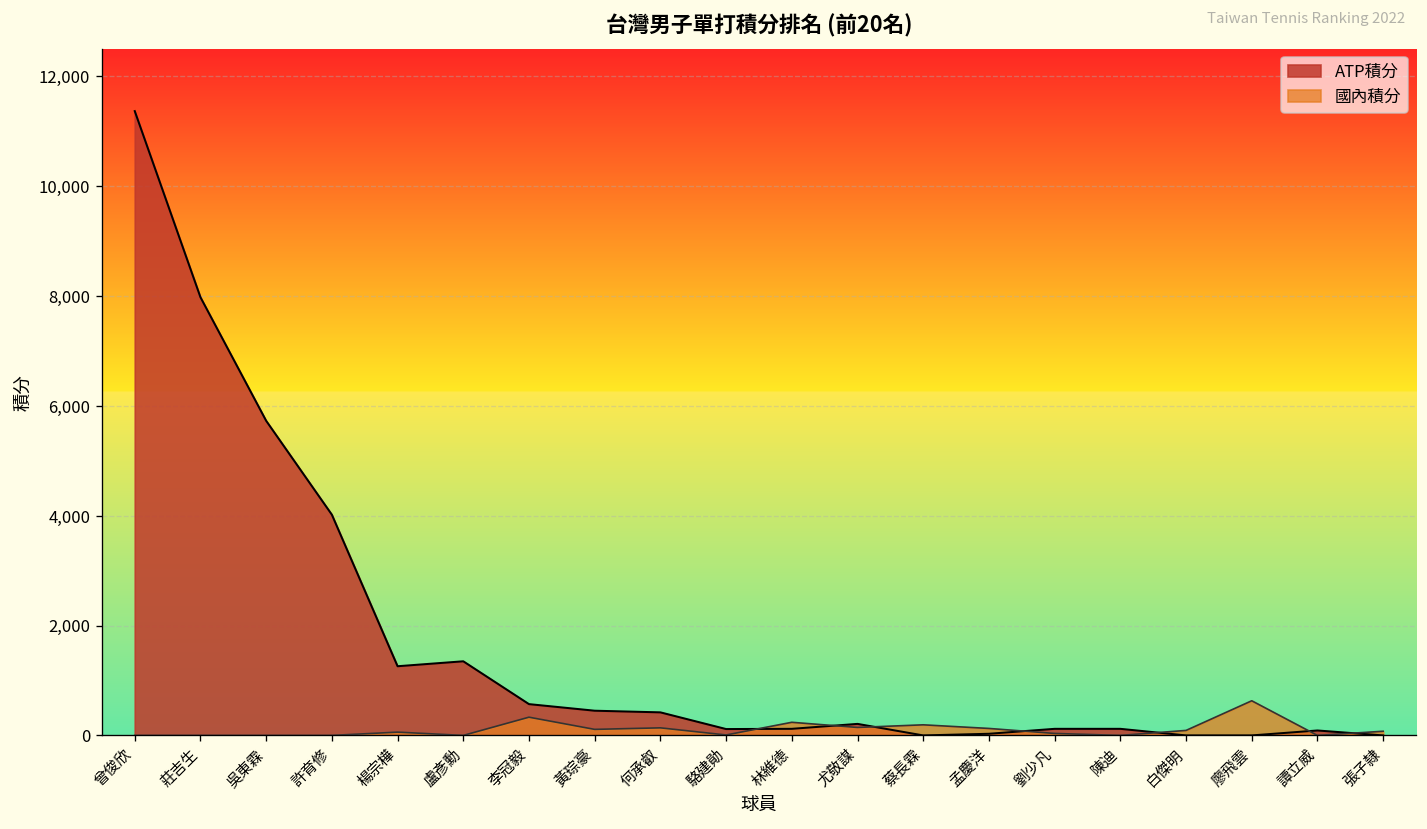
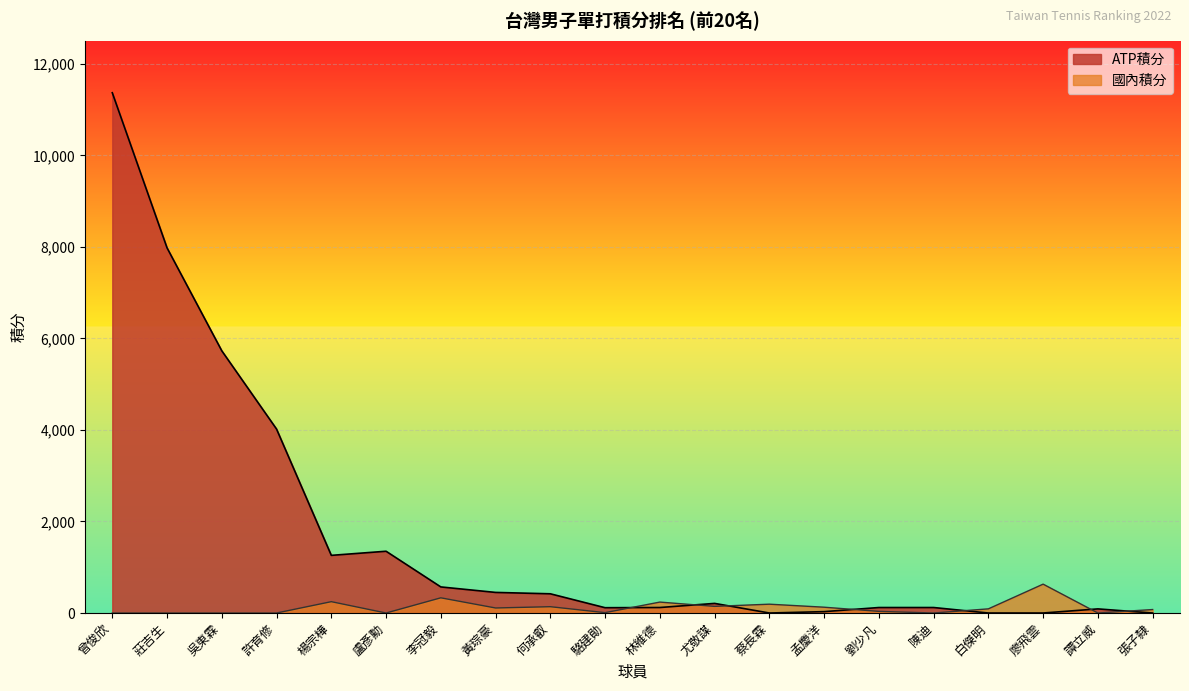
國內積分, 楊宗樺: 100 -> 200
